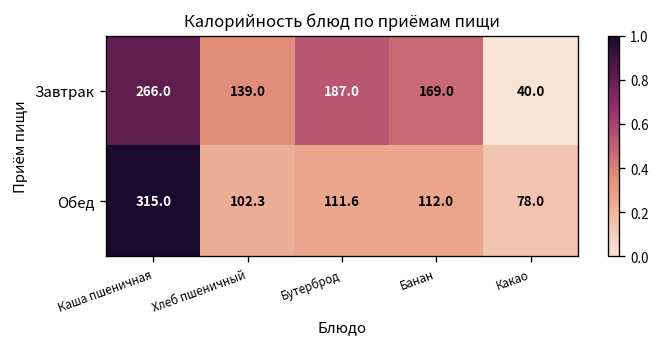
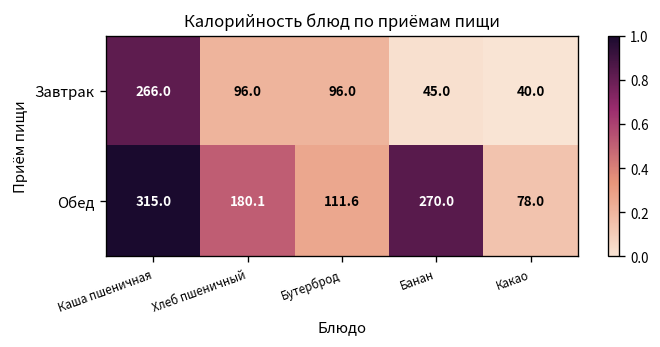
Завтрак, Хлеб пшеничный: 139.0 -> 96.0
Завтрак, Бутерброд: 187.0 -> 96.0
Завтрак, Банан: 169.0 -> 45.0
Обед, Хлеб пшеничный: 102.3 -> 180.1
Обед, Банан: 112.0 -> 270.0
